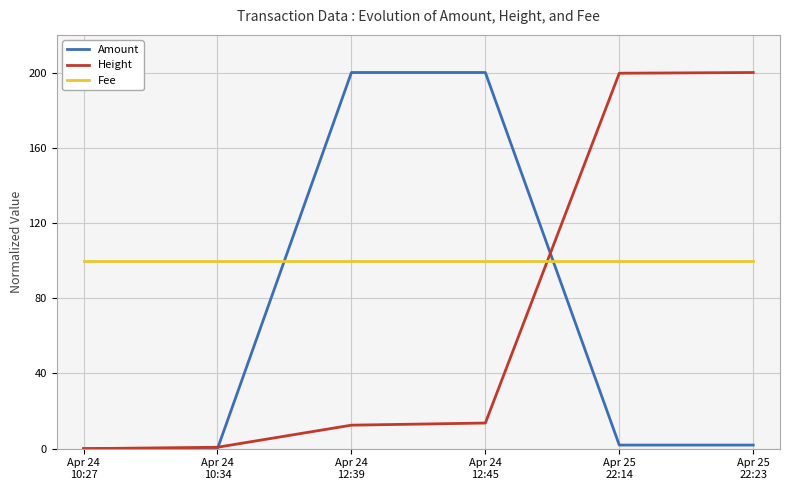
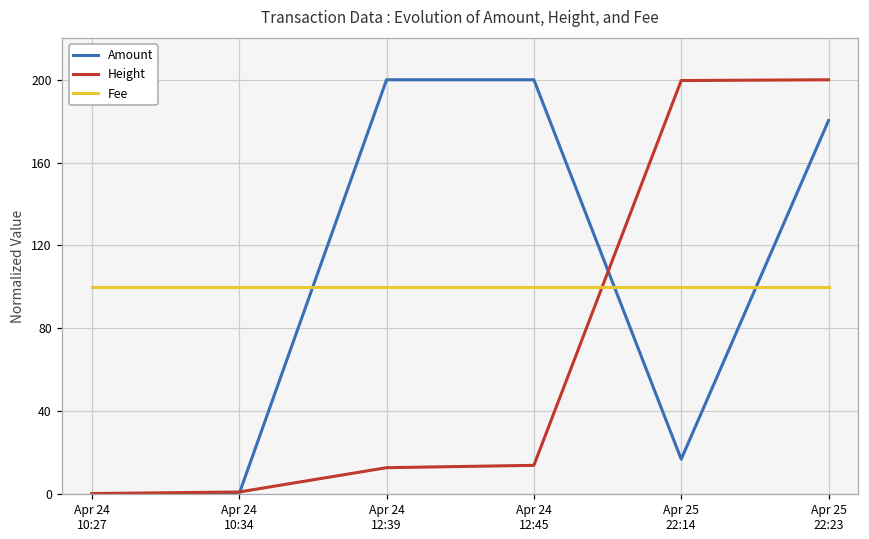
Amount, Apr 25 22:14: 2 -> 17
Amount, Apr 25 22:23: 2 -> 180
